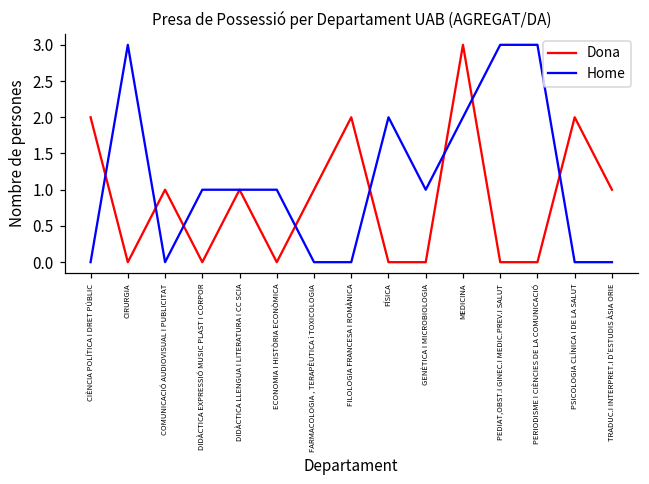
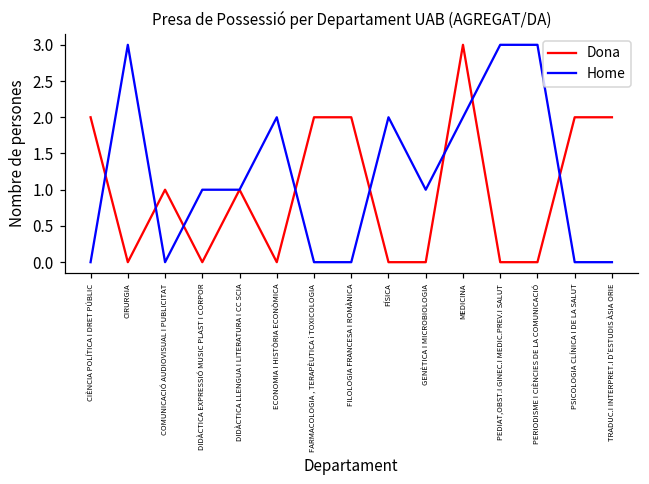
Home, ECONOMIA I HISTÒRIA ECONÒMICA: 1 -> 2
Dona, FARMACOLOGIA , TERAPÈUTICA i TOXICOLOGIA: 1 -> 2
Dona, TRADUC.I INTERPRET.I D'ESTUDIS ÀSIA ORIE: 1 -> 2
